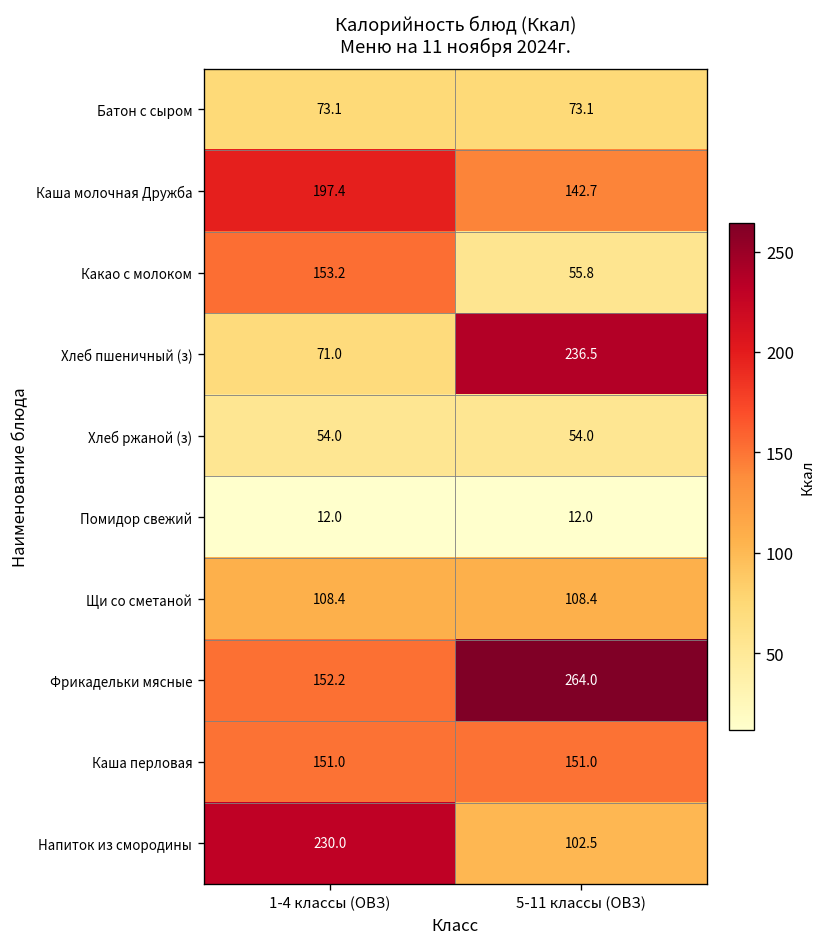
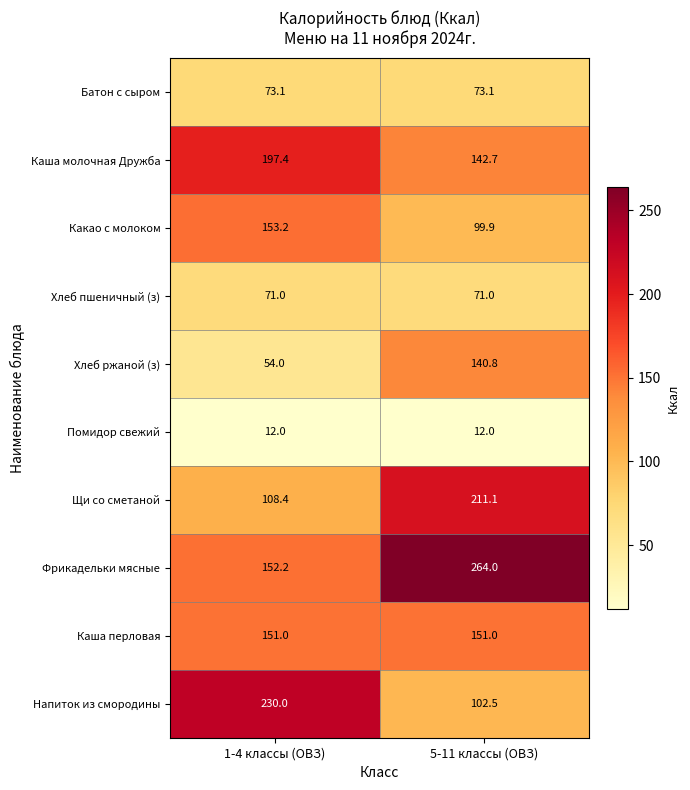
Какао с молоком, 5-11 классы (ОВЗ): 55.8 -> 99.9
Хлеб пшеничный (з), 5-11 классы (ОВЗ): 236.5 -> 71.0
Хлеб ржаной (з), 5-11 классы (ОВЗ): 54.0 -> 140.8
Щи со сметаной, 5-11 классы (ОВЗ): 108.4 -> 211.1
